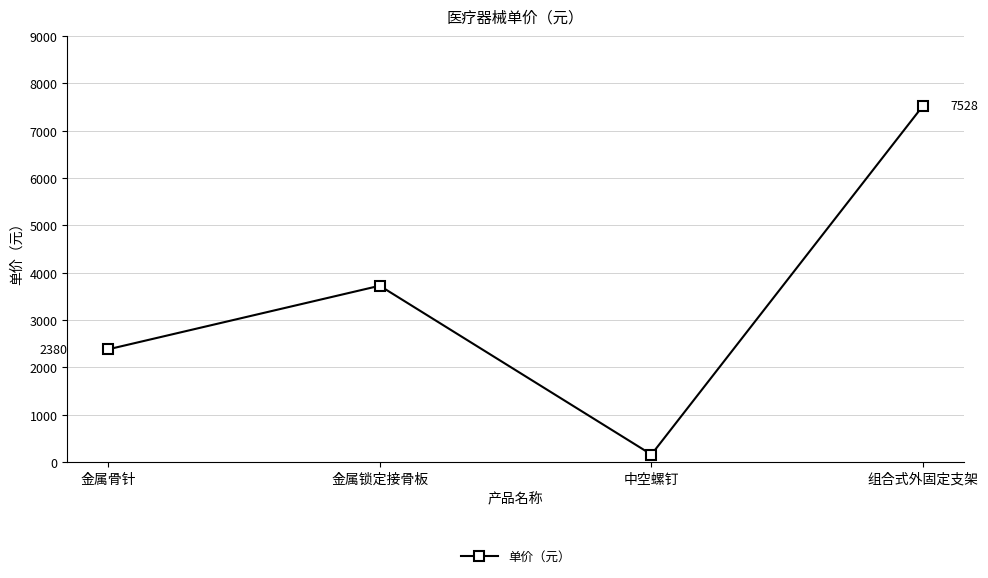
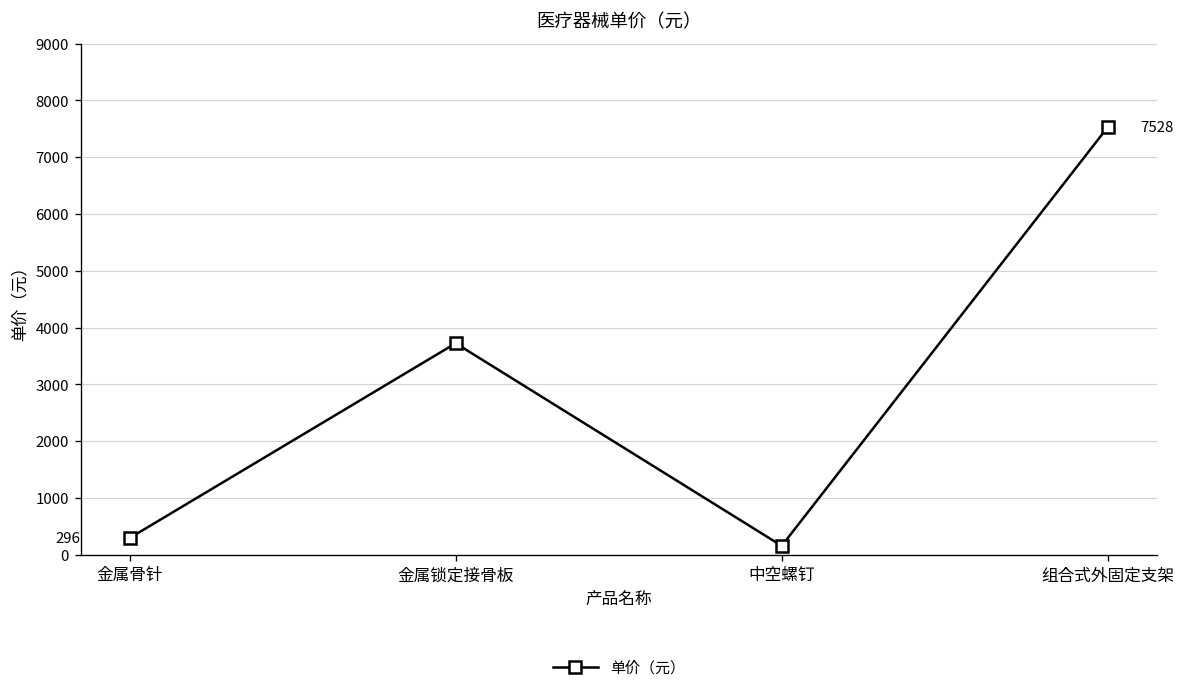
金属骨针: 2380 -> 296
